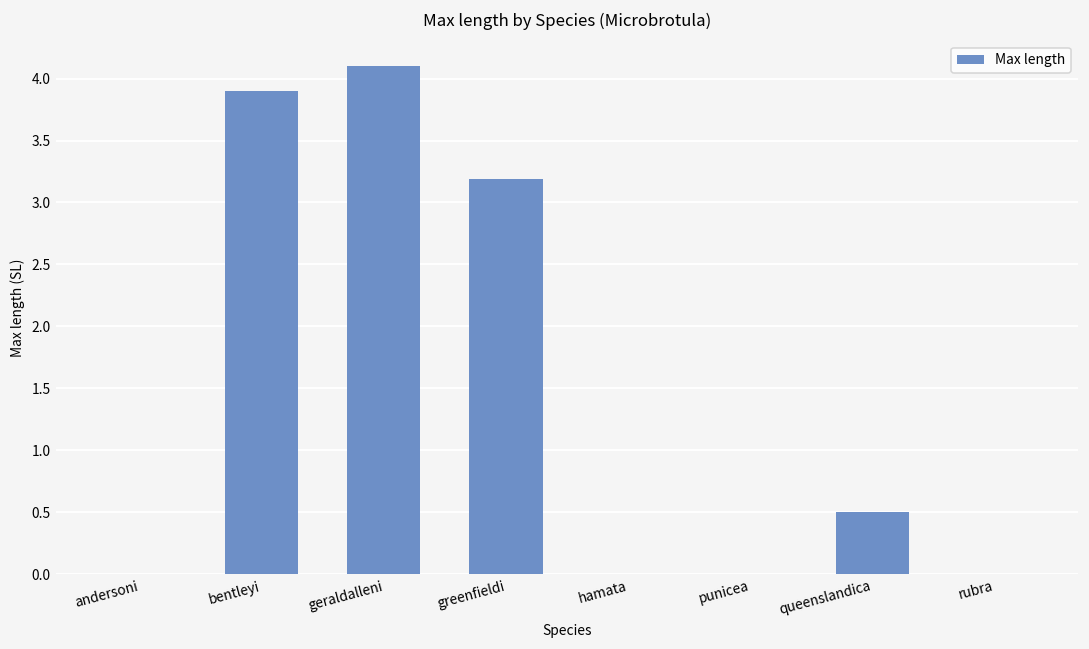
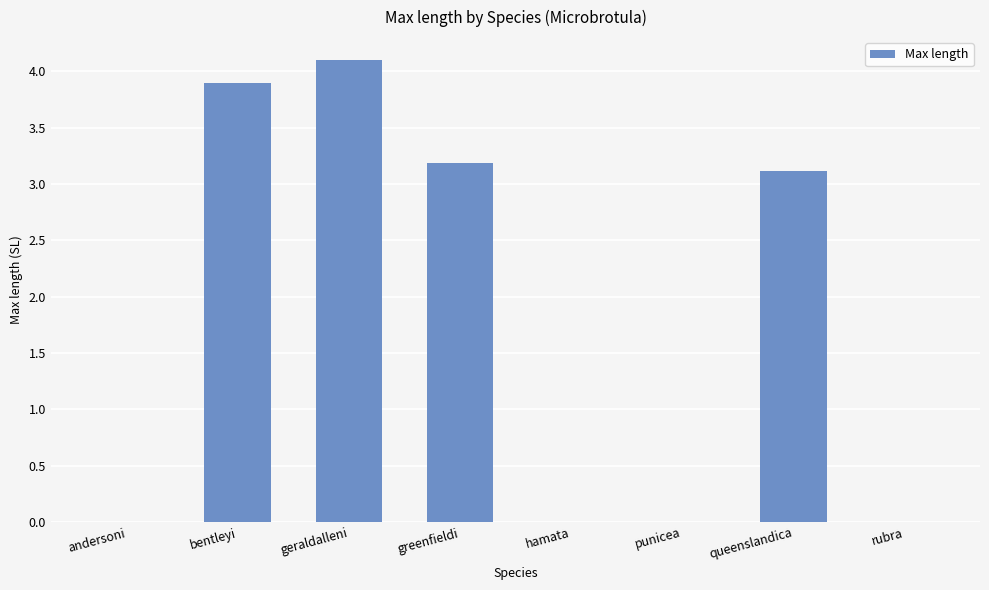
queenslandica: 0.50 -> 3.12
